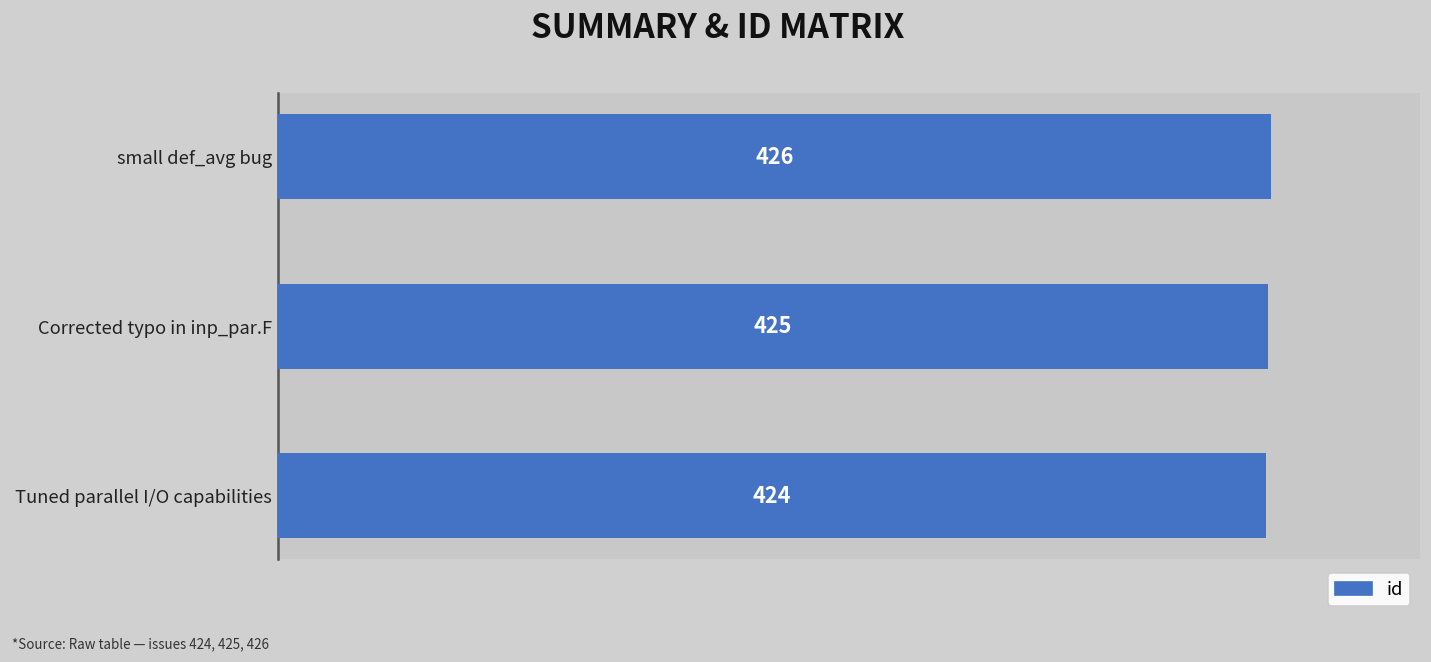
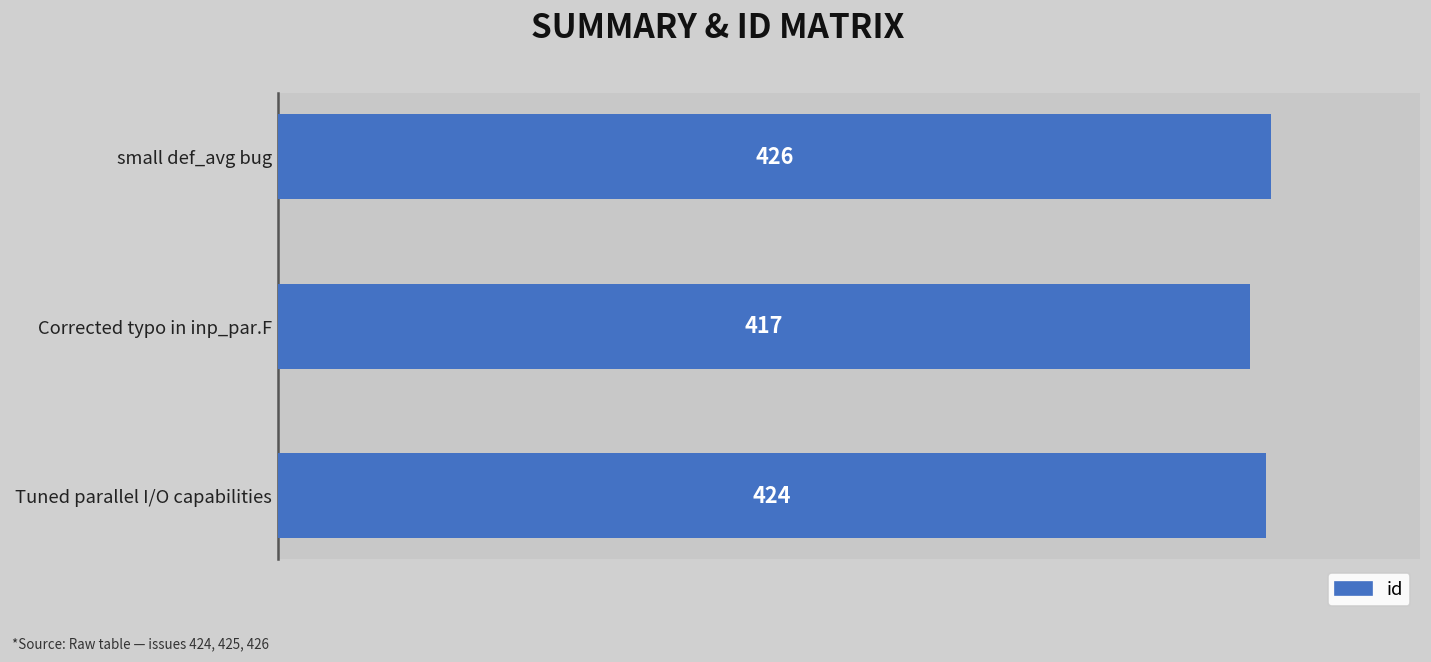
Corrected typo in inp_par.F: 425 -> 417
